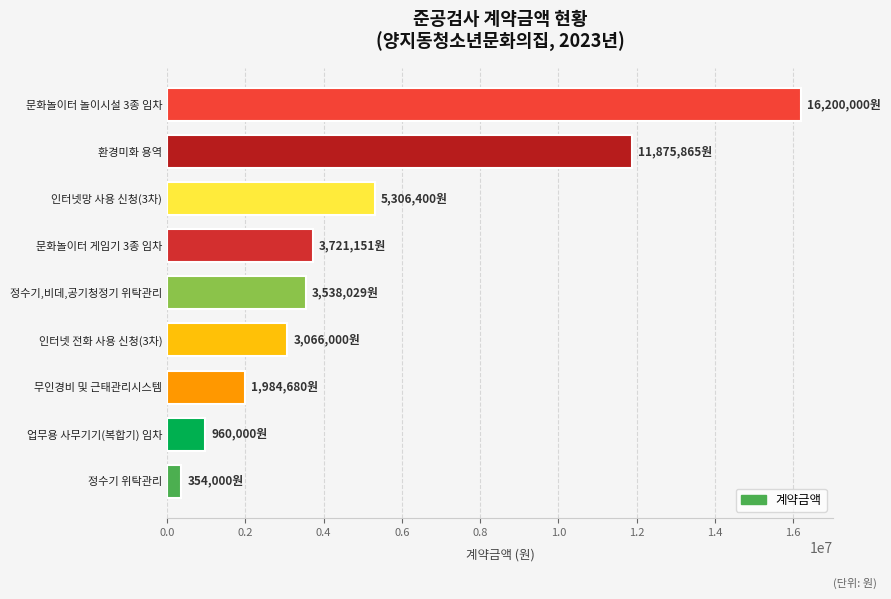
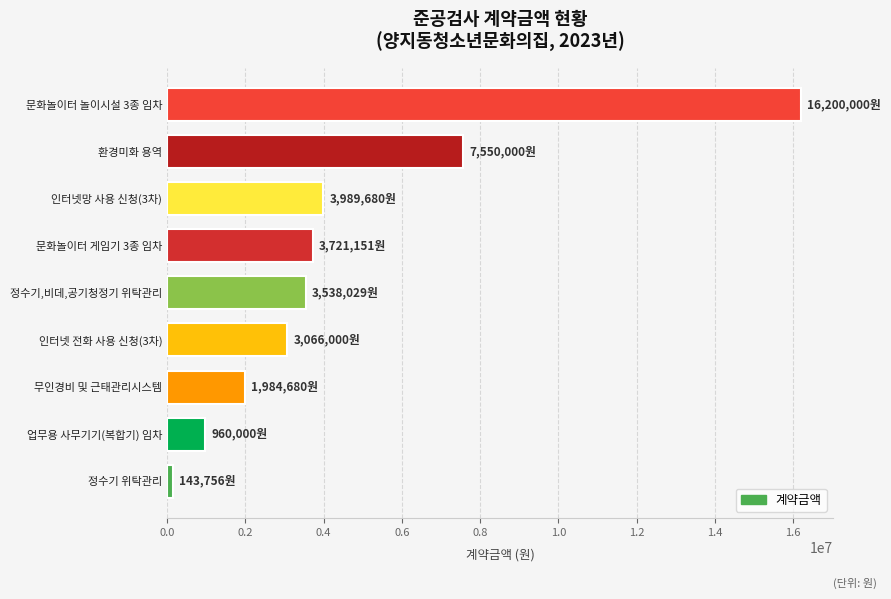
환경미화 용역: 11,875,865원 -> 7,550,000원
인터넷망 사용 신청(3차): 5,306,400원 -> 3,989,680원
정수기 위탁관리: 354,000원 -> 143,756원
